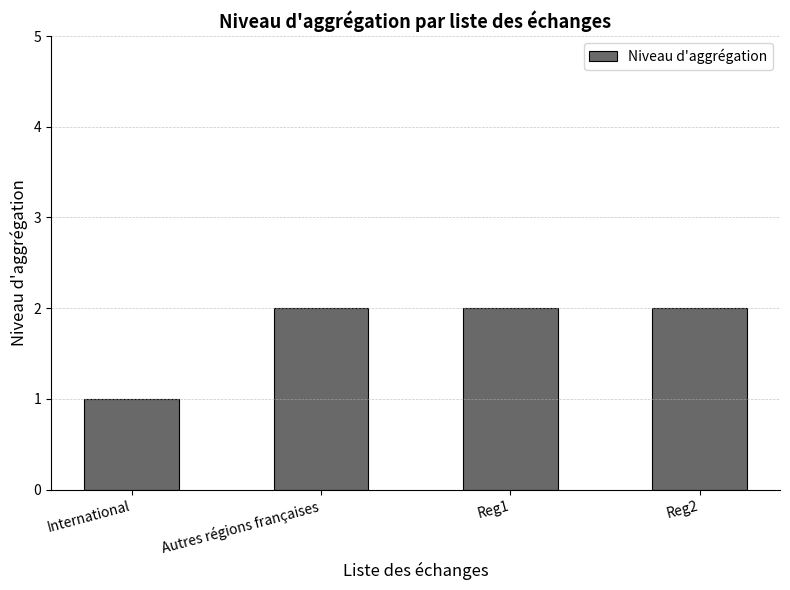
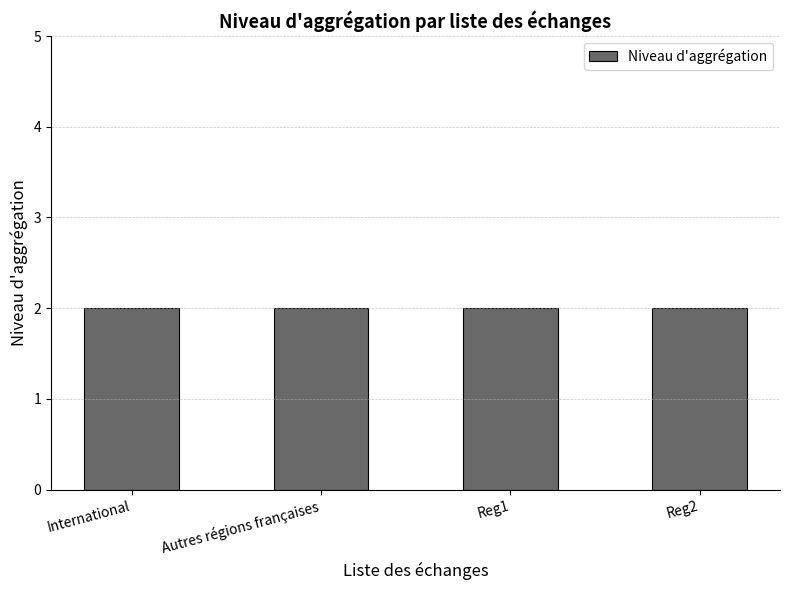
International: 1 -> 2
